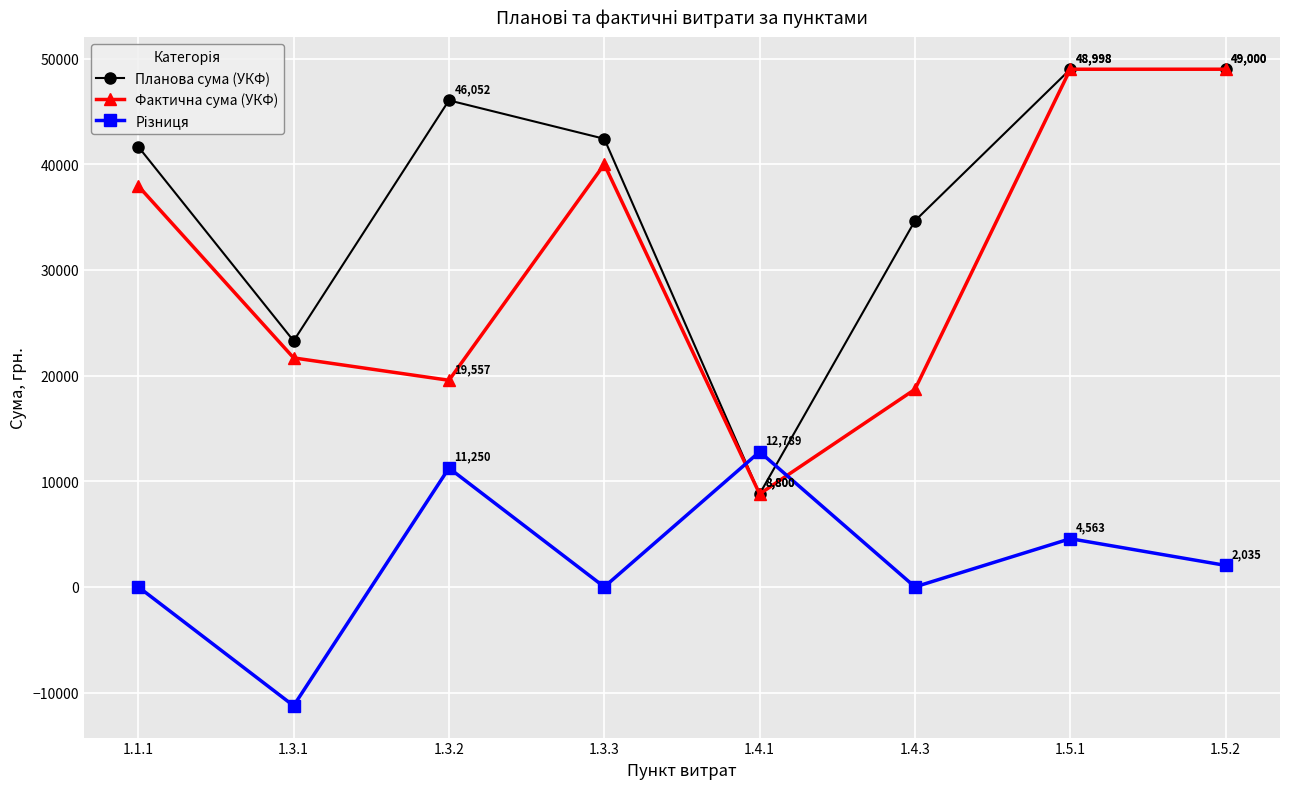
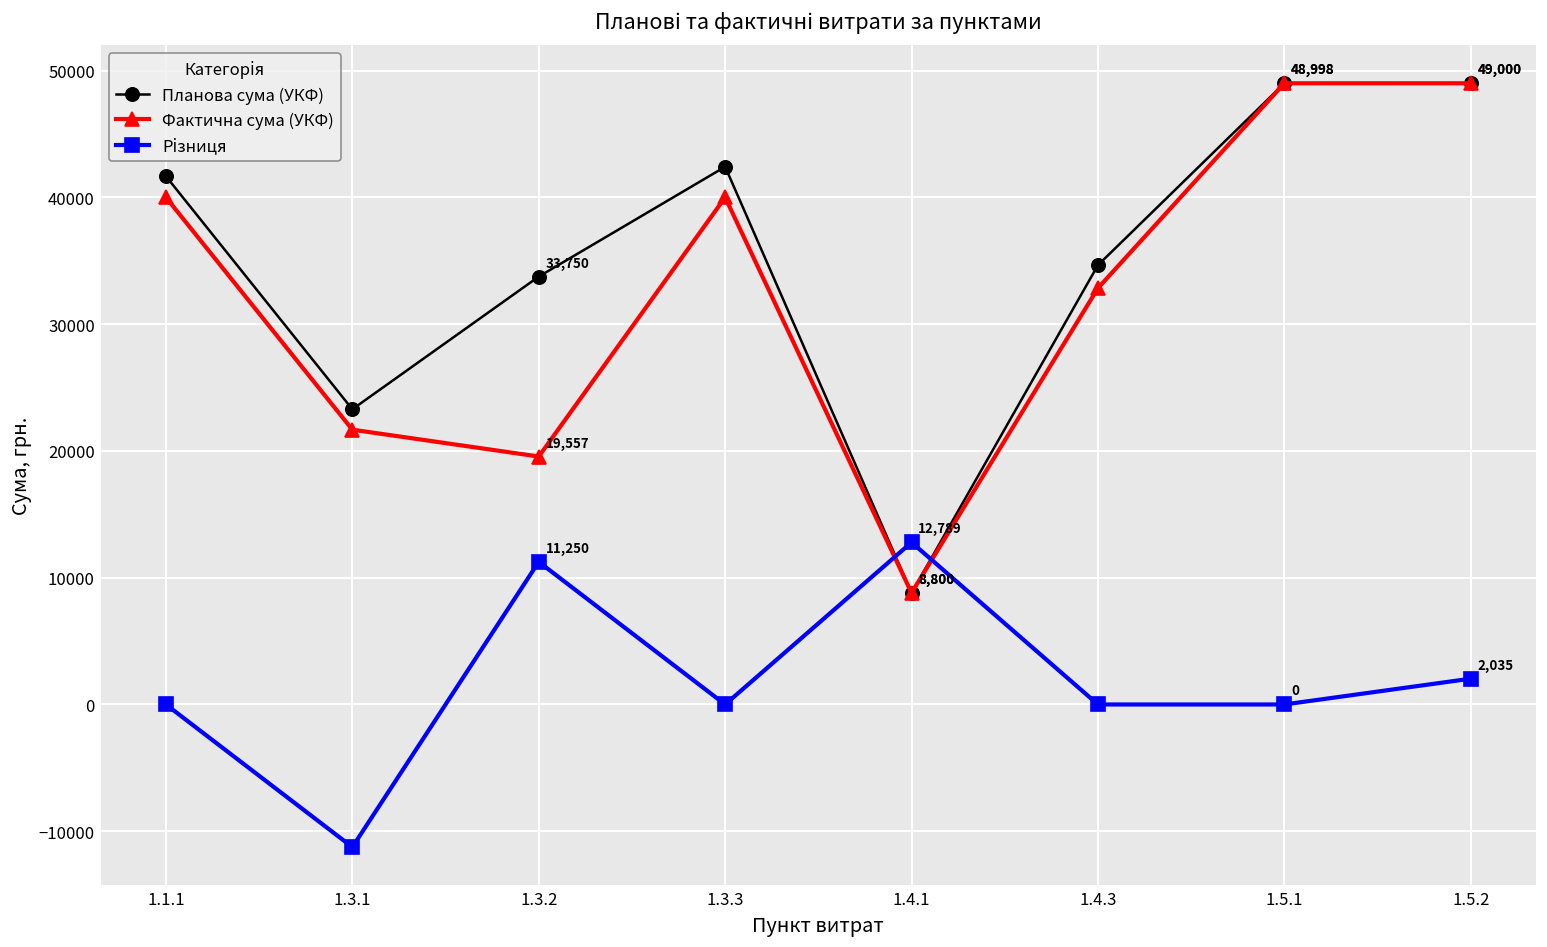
Фактична сума (УКФ), 1.1.1: 37900 -> 40000
Планова сума (УКФ), 1.3.2: 46,052 -> 33,750
Фактична сума (УКФ), 1.4.3: 18700 -> 32800
Різниця, 1.5.1: 4,563 -> 0
